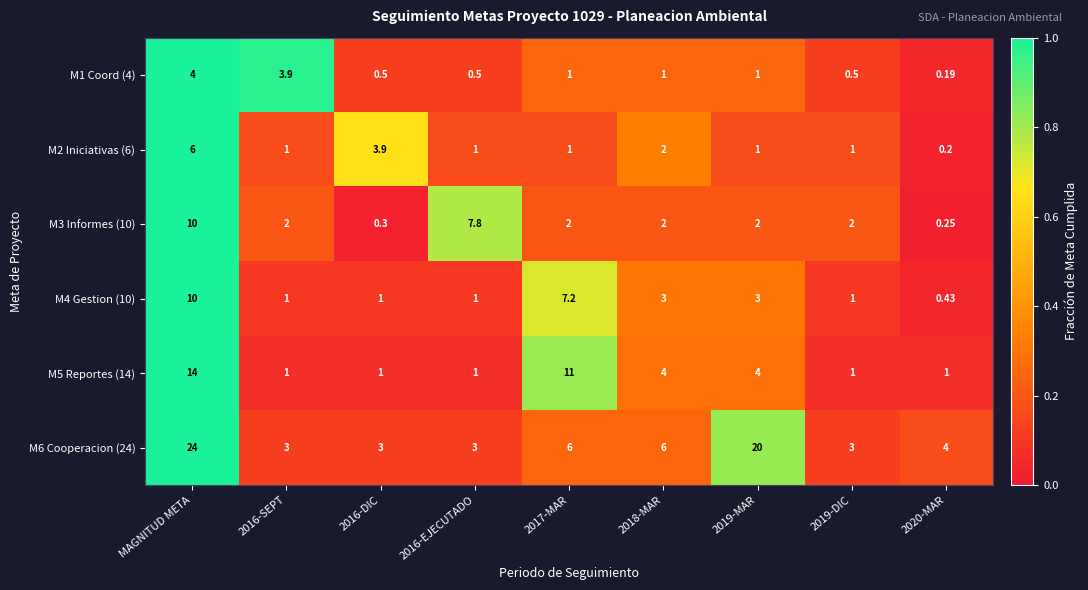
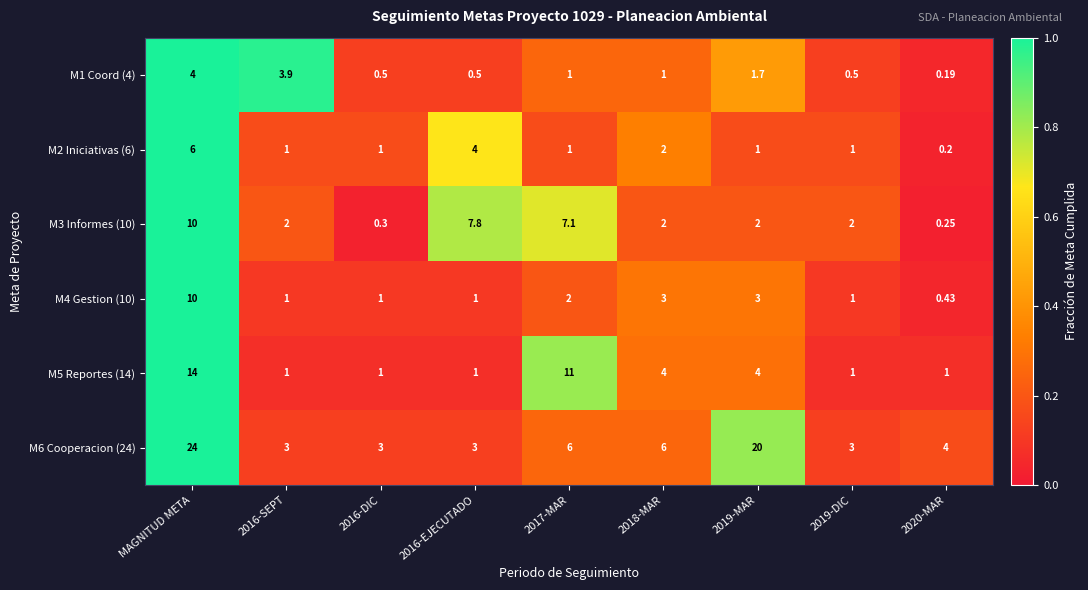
M1 Coord (4), 2019-MAR: 1 -> 1.7
M2 Iniciativas (6), 2016-DIC: 3.9 -> 1
M2 Iniciativas (6), 2016-EJECUTADO: 1 -> 4
M3 Informes (10), 2017-MAR: 2 -> 7.1
M4 Gestion (10), 2017-MAR: 7.2 -> 2
